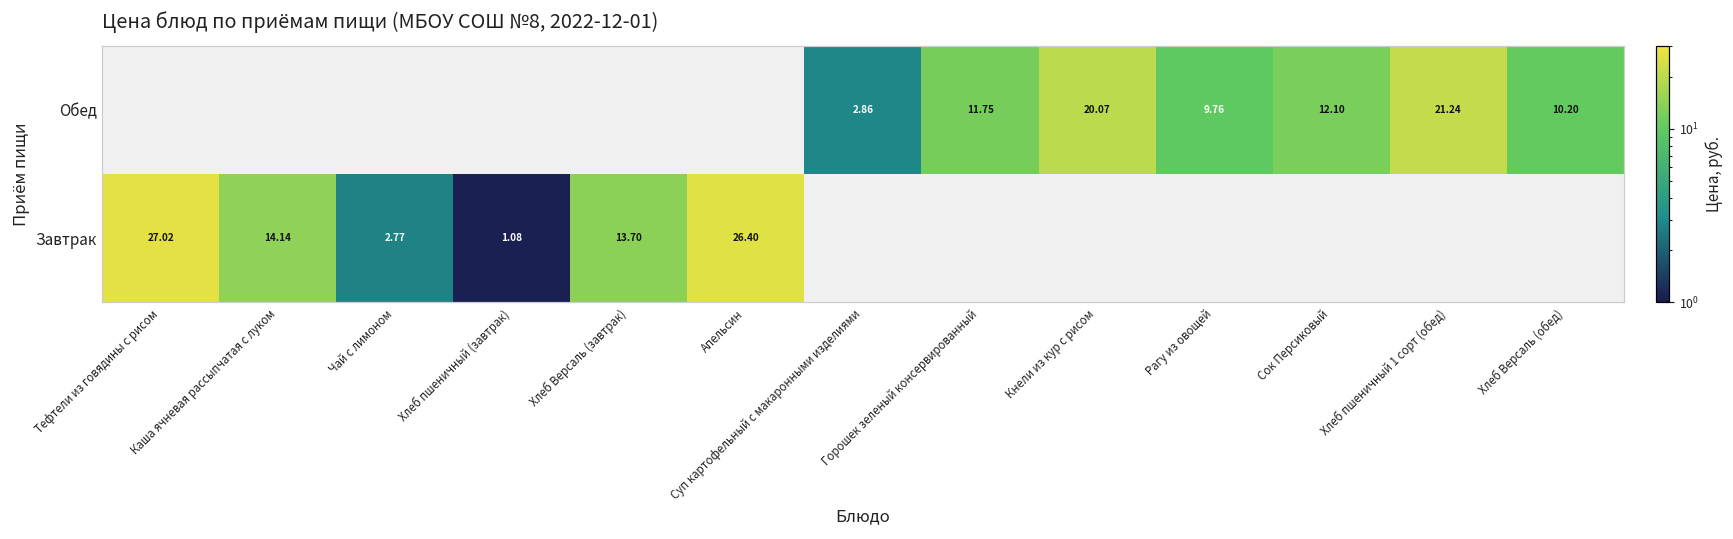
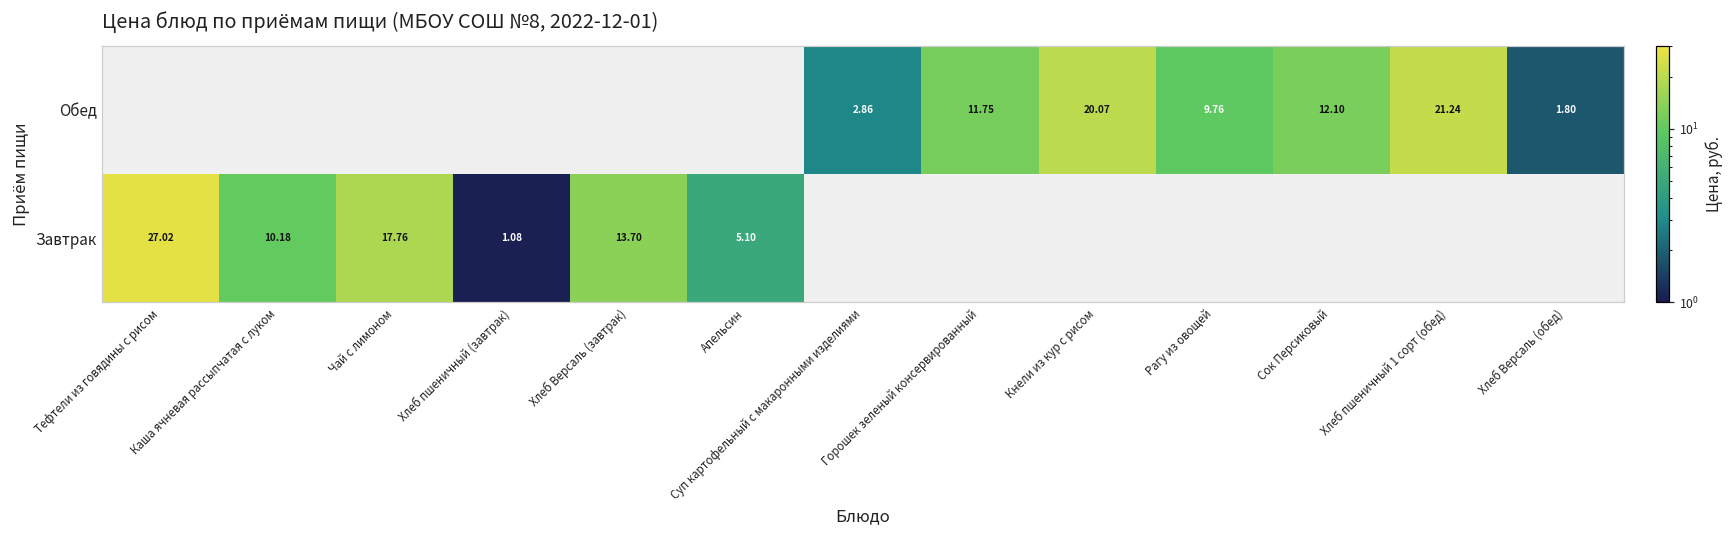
Обед, Хлеб Версаль (обед): 10.20 -> 1.80
Завтрак, Каша ячневая рассыпчатая с луком: 14.14 -> 10.18
Завтрак, Чай с лимоном: 2.77 -> 17.76
Завтрак, Апельсин: 26.40 -> 5.10
